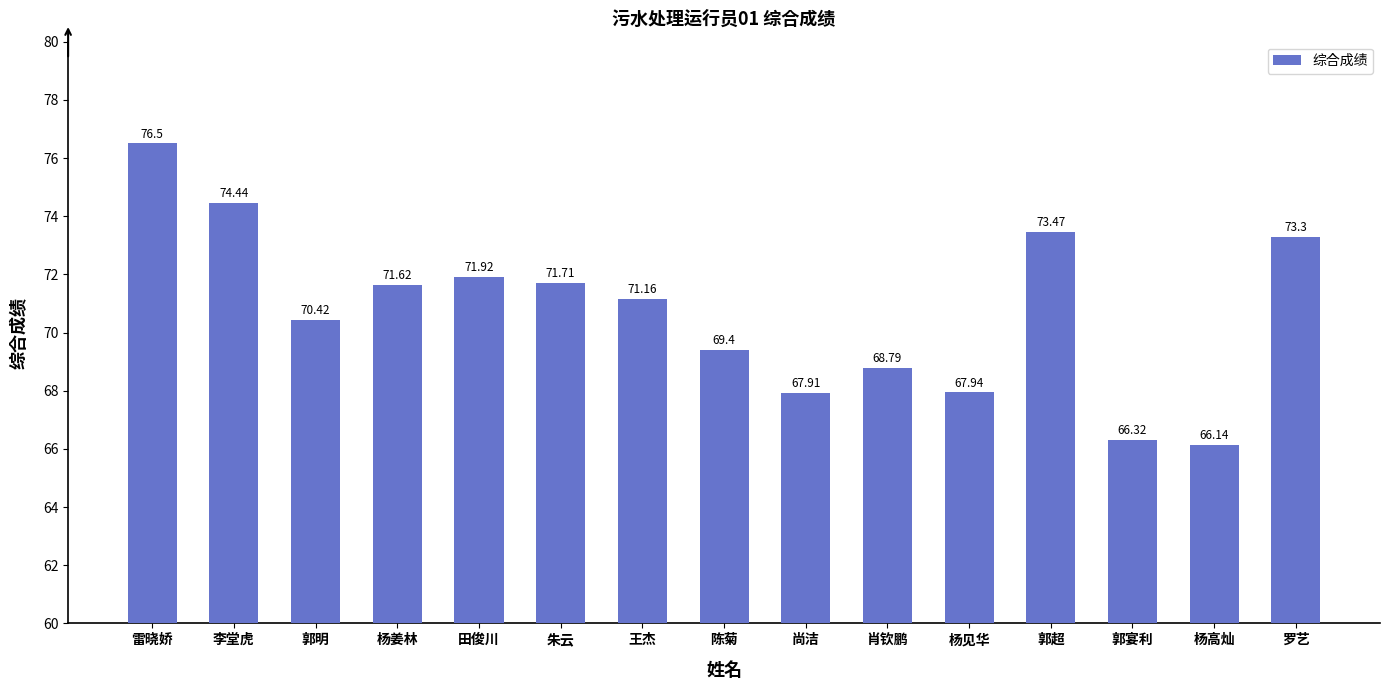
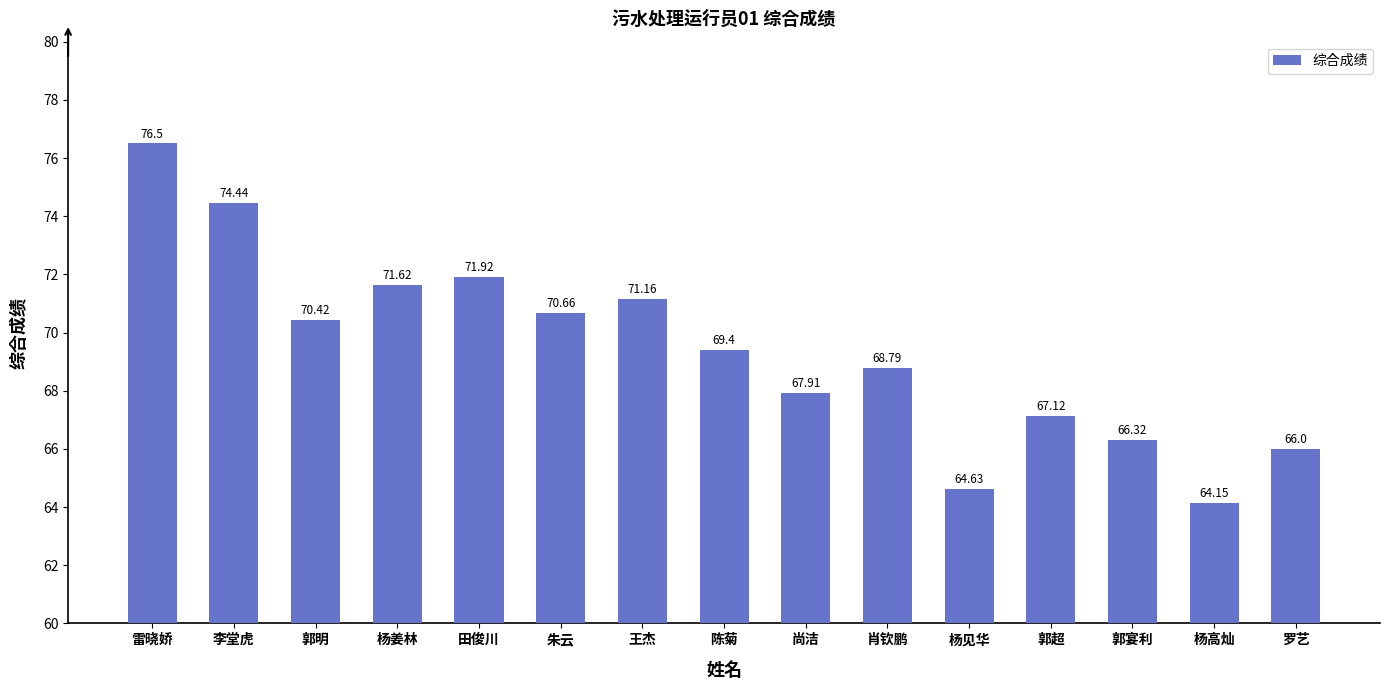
朱云: 71.71 -> 70.66
杨见华: 67.94 -> 64.63
郭超: 73.47 -> 67.12
杨高灿: 66.14 -> 64.15
罗艺: 73.3 -> 66.0
